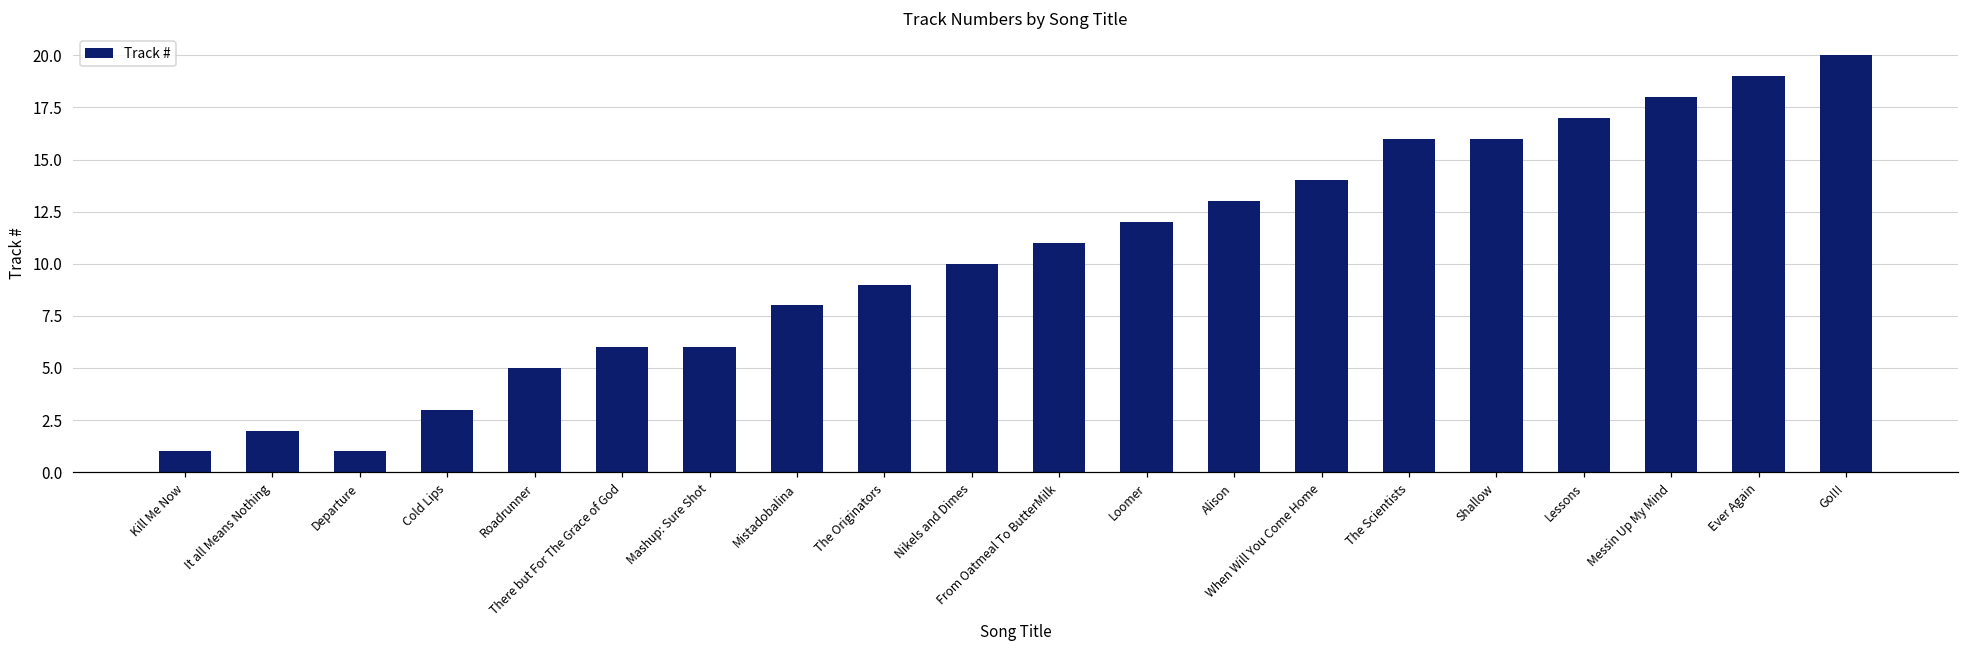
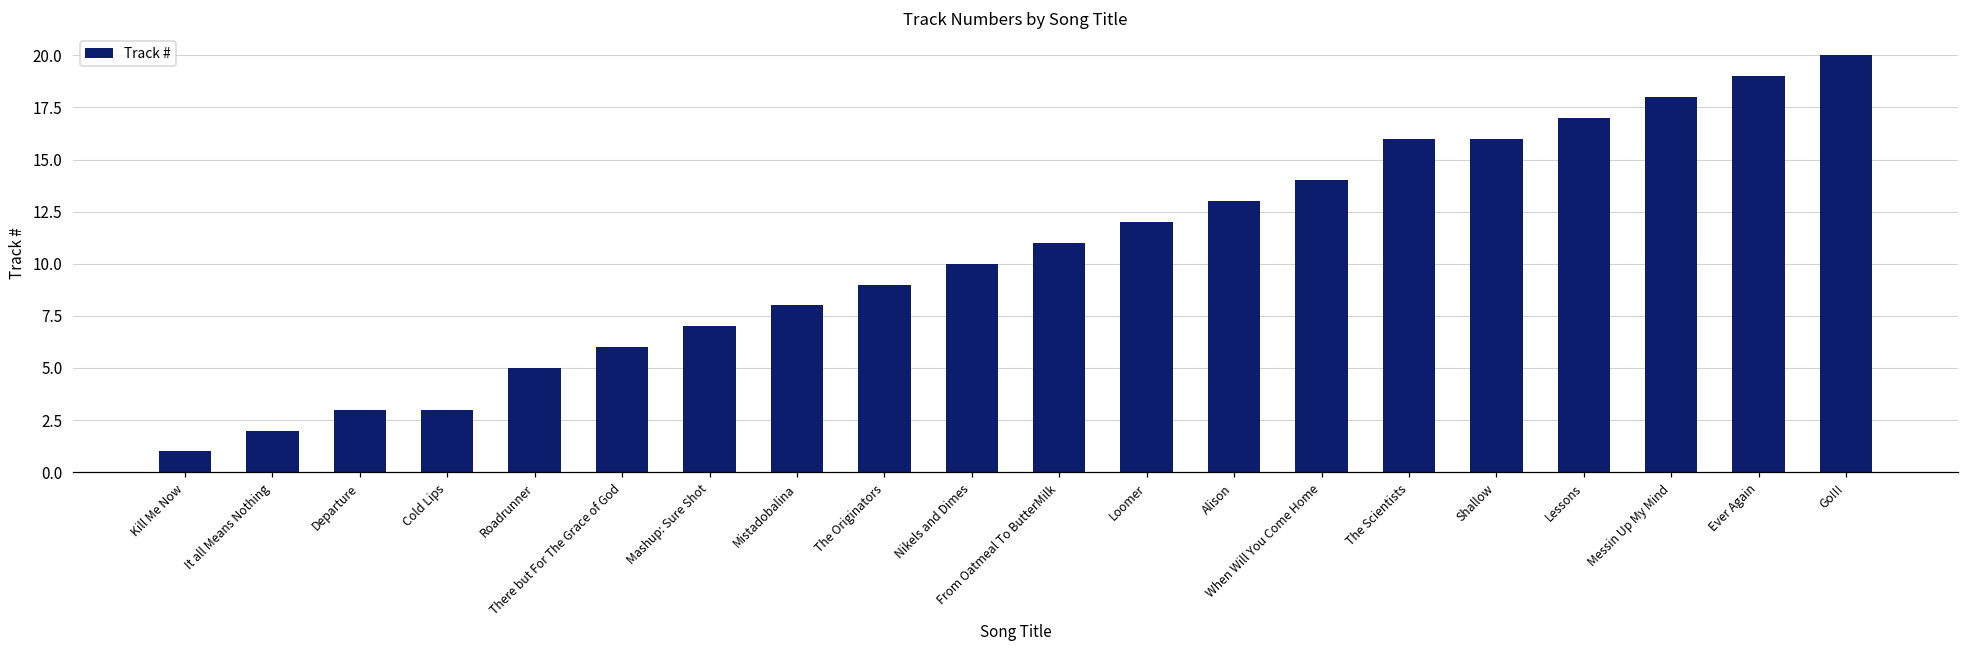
Departure: 1 -> 3
Mashup: Sure Shot: 6 -> 7
